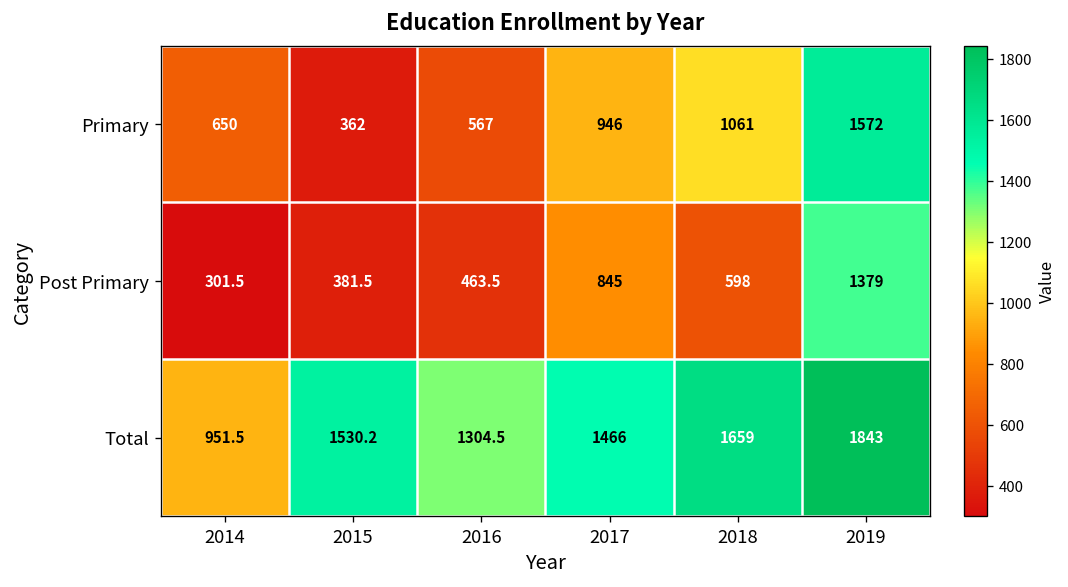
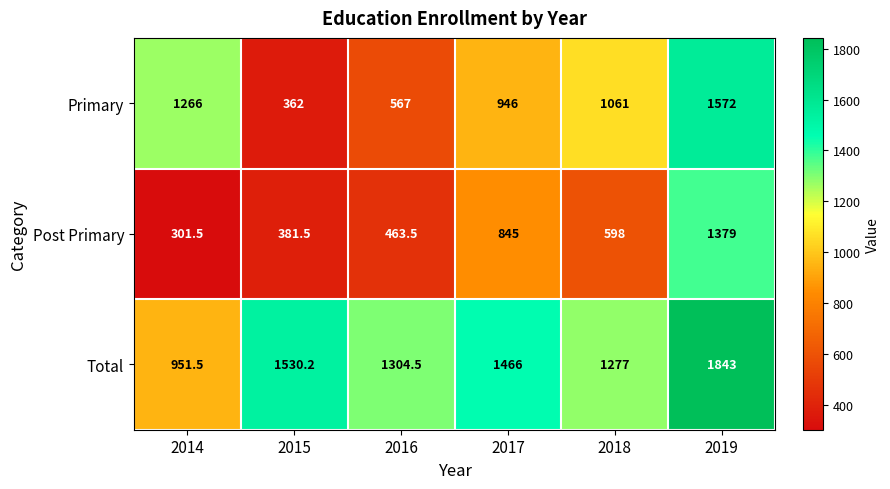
Primary, 2014: 650 -> 1266
Total, 2018: 1659 -> 1277
